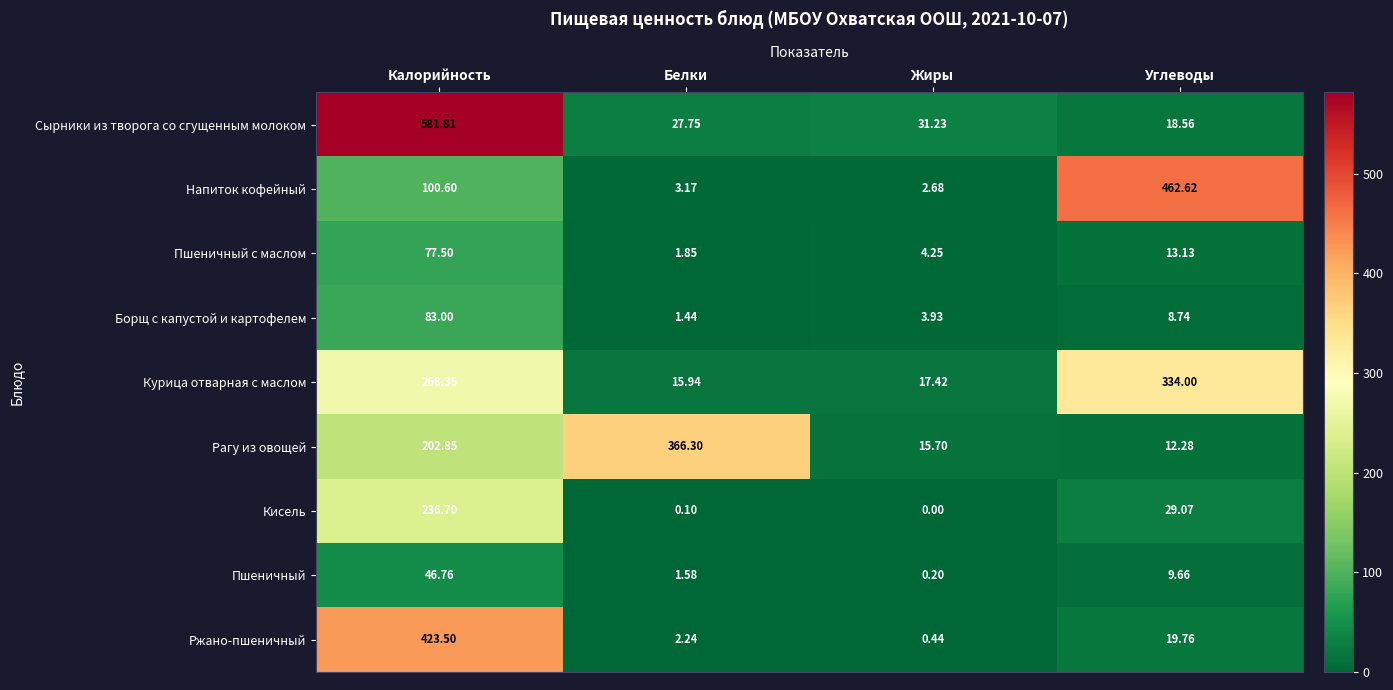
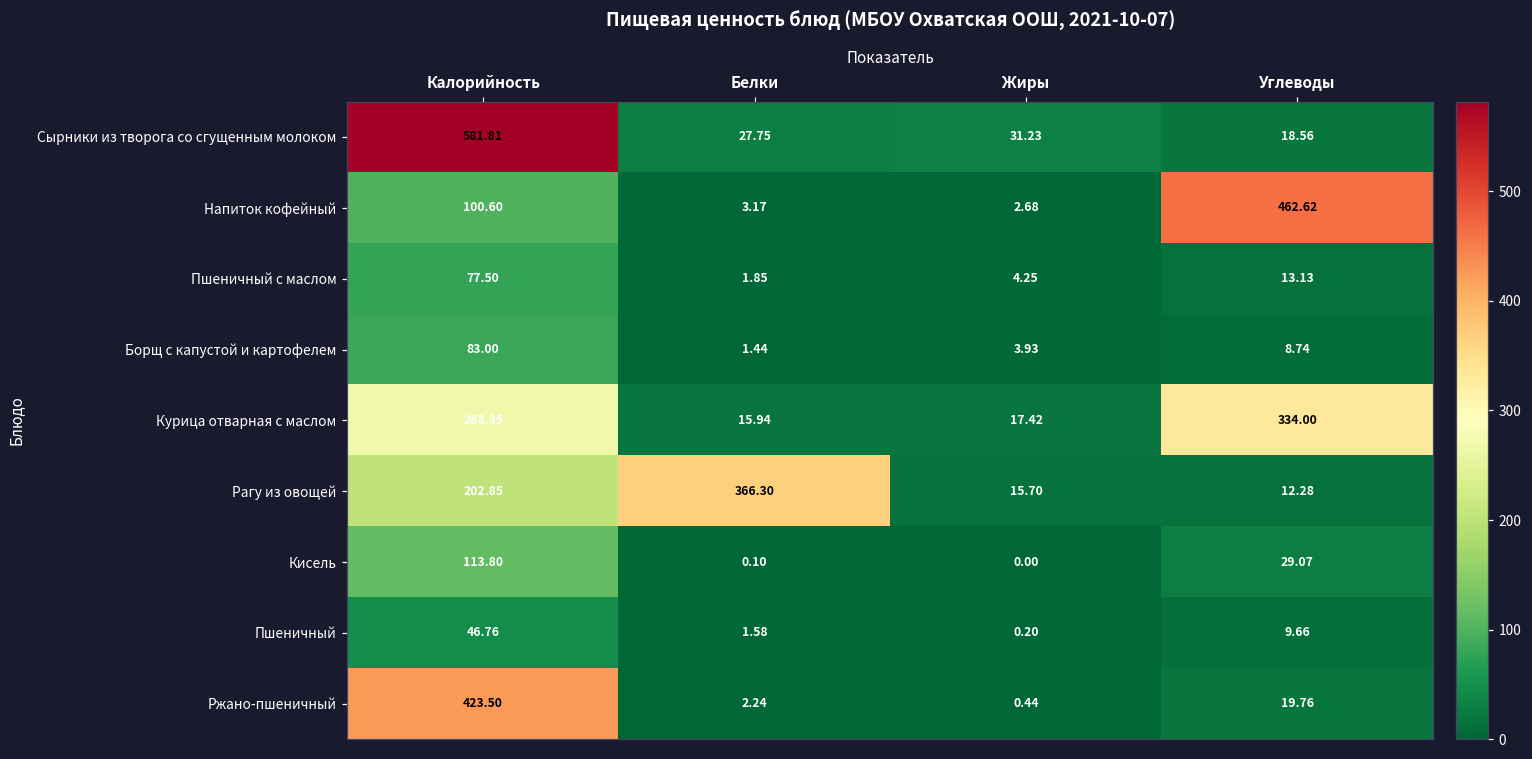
Кисель, Калорийность: 236.70 -> 113.80
